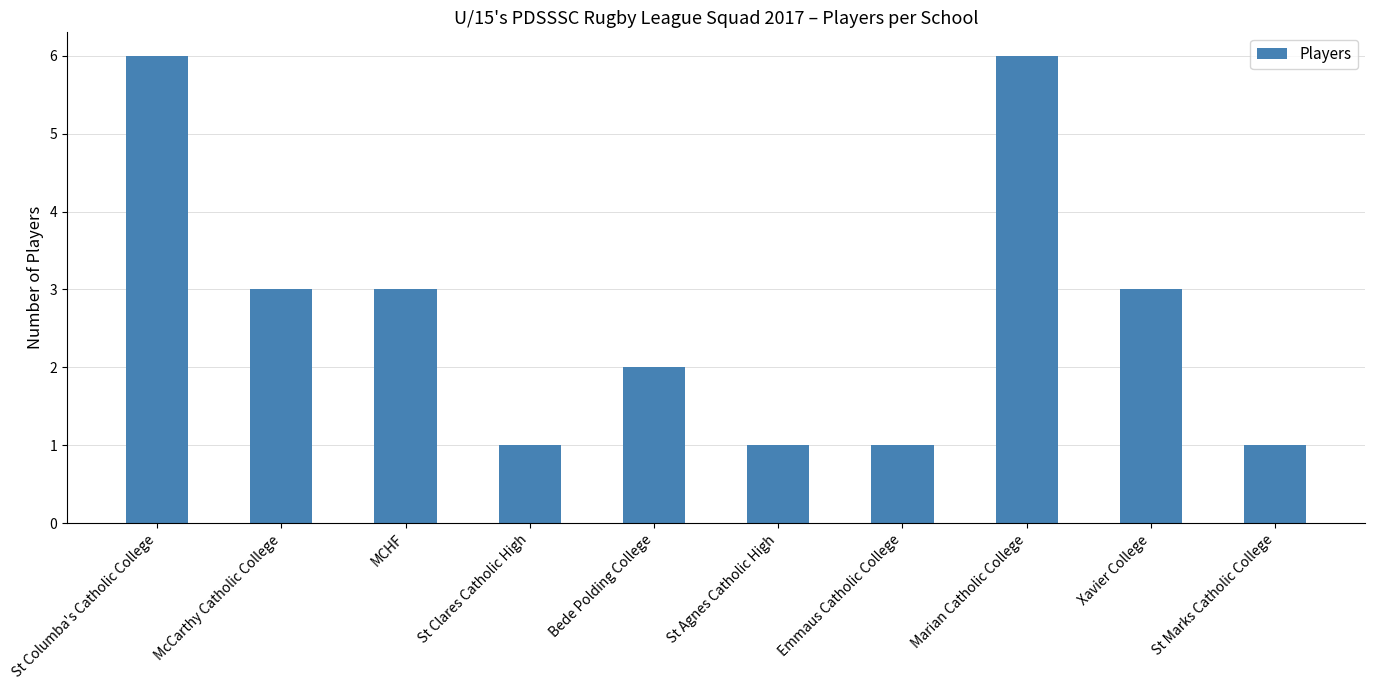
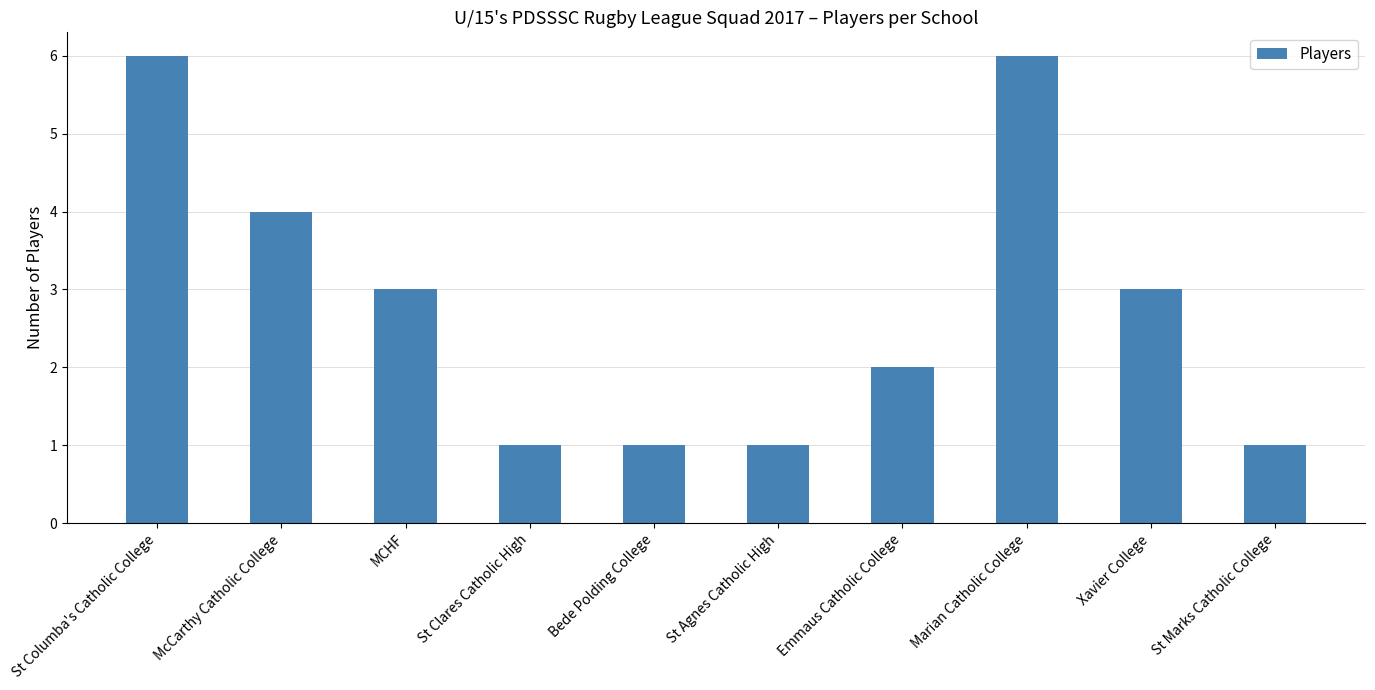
McCarthy Catholic College: 3 -> 4
Bede Polding College: 2 -> 1
Emmaus Catholic College: 1 -> 2
